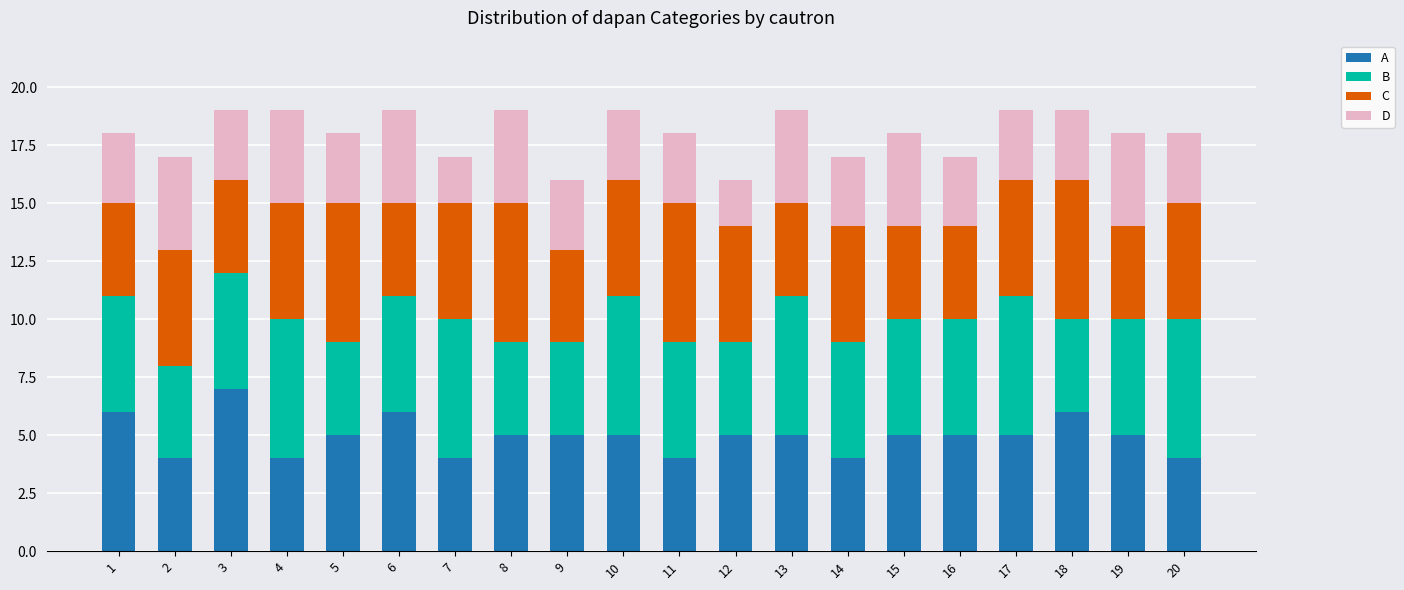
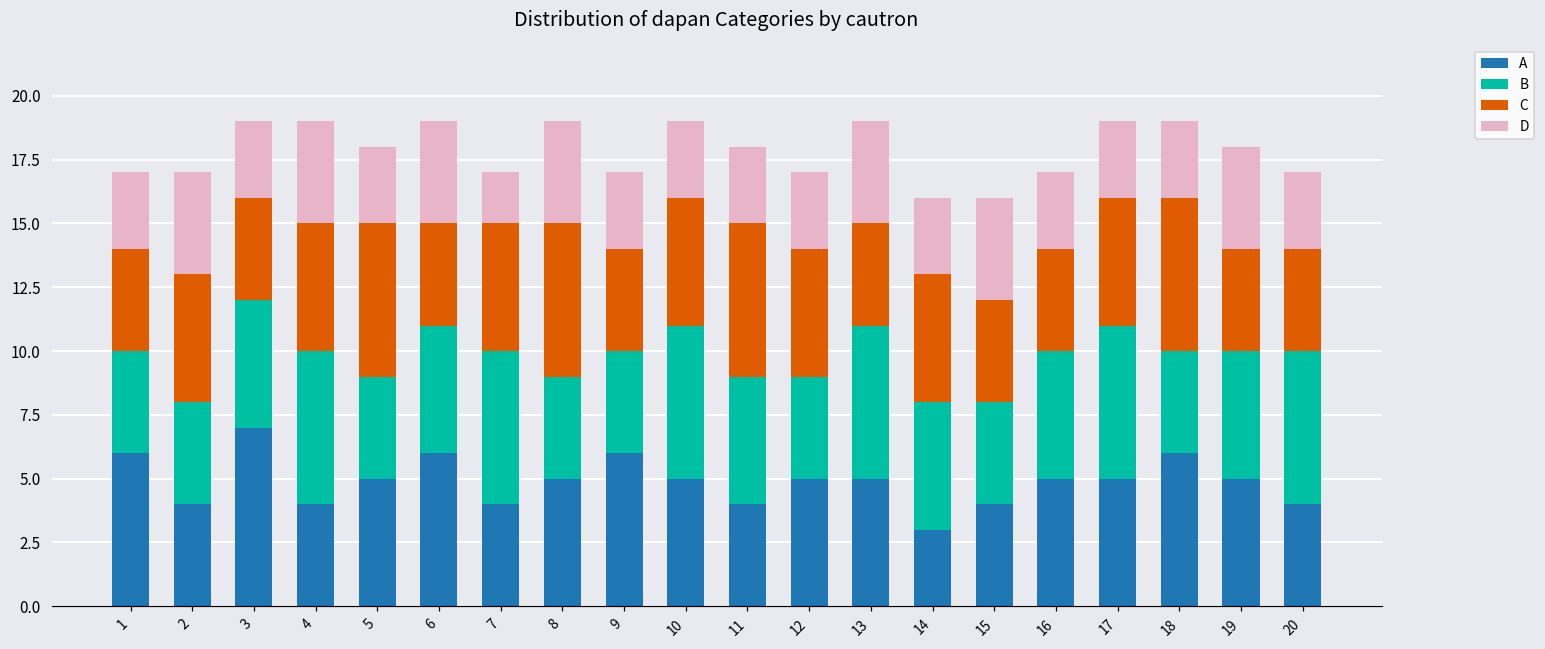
B, 1: 5 -> 4
A, 9: 5 -> 6
D, 12: 2 -> 3
A, 14: 4 -> 3
A, 15: 5 -> 4
B, 15: 5 -> 4
C, 20: 5 -> 4
